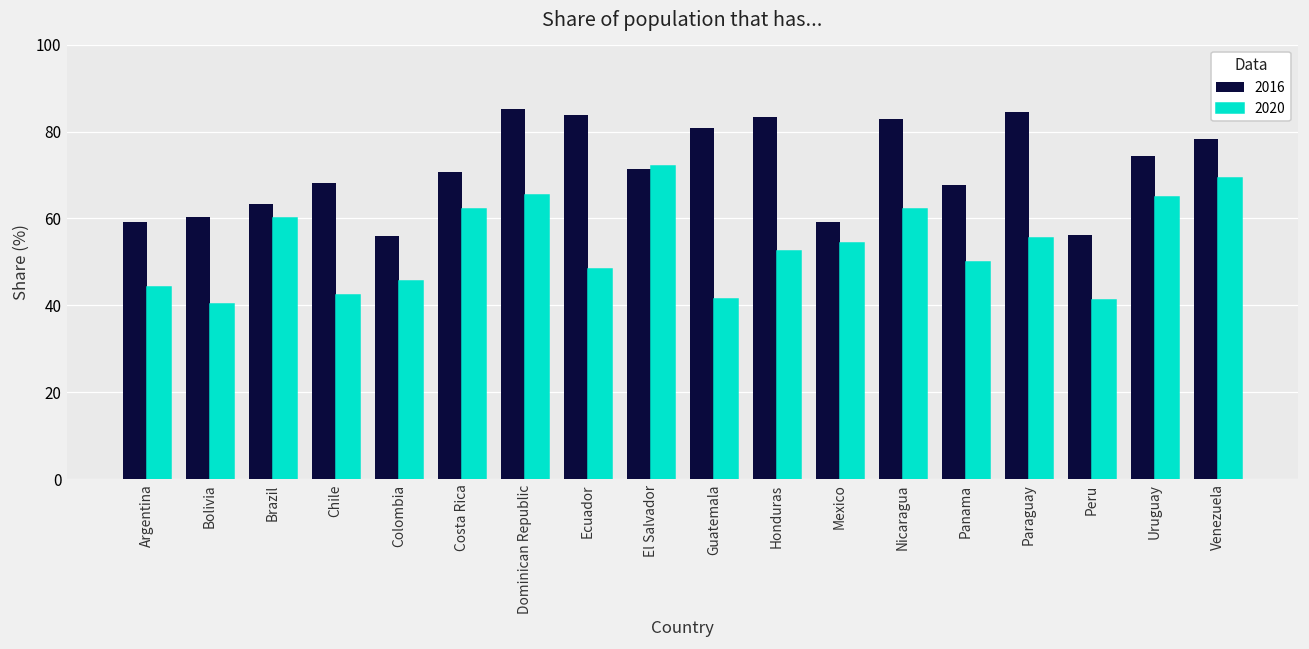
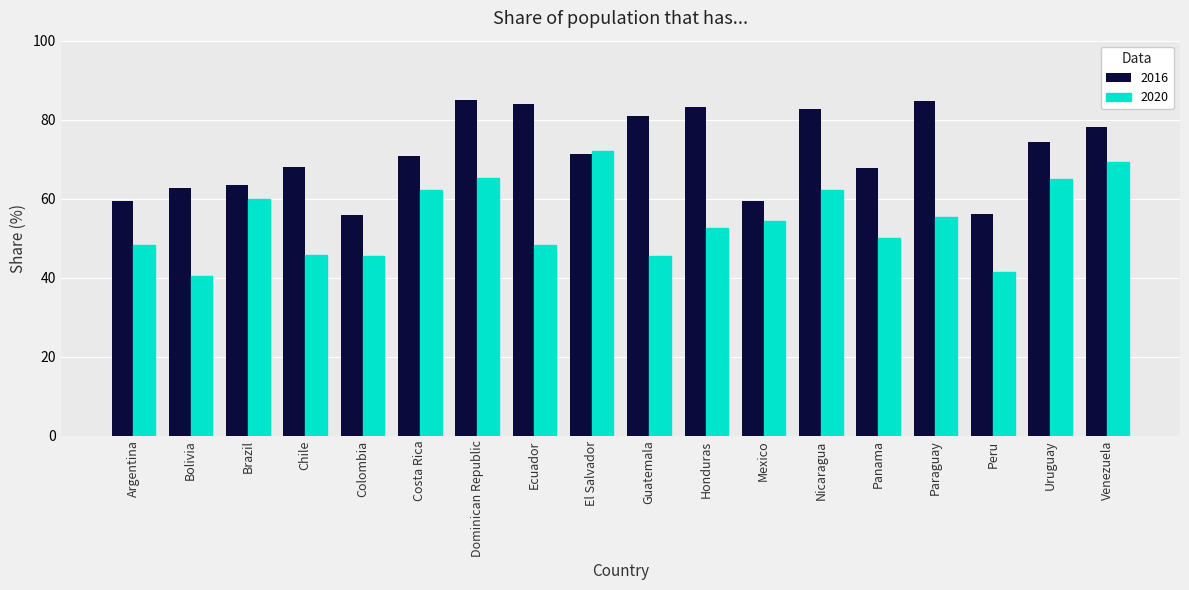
2020, Argentina: 44 -> 48
2016, Bolivia: 60 -> 63
2020, Chile: 42 -> 46
2020, Guatemala: 42 -> 46
